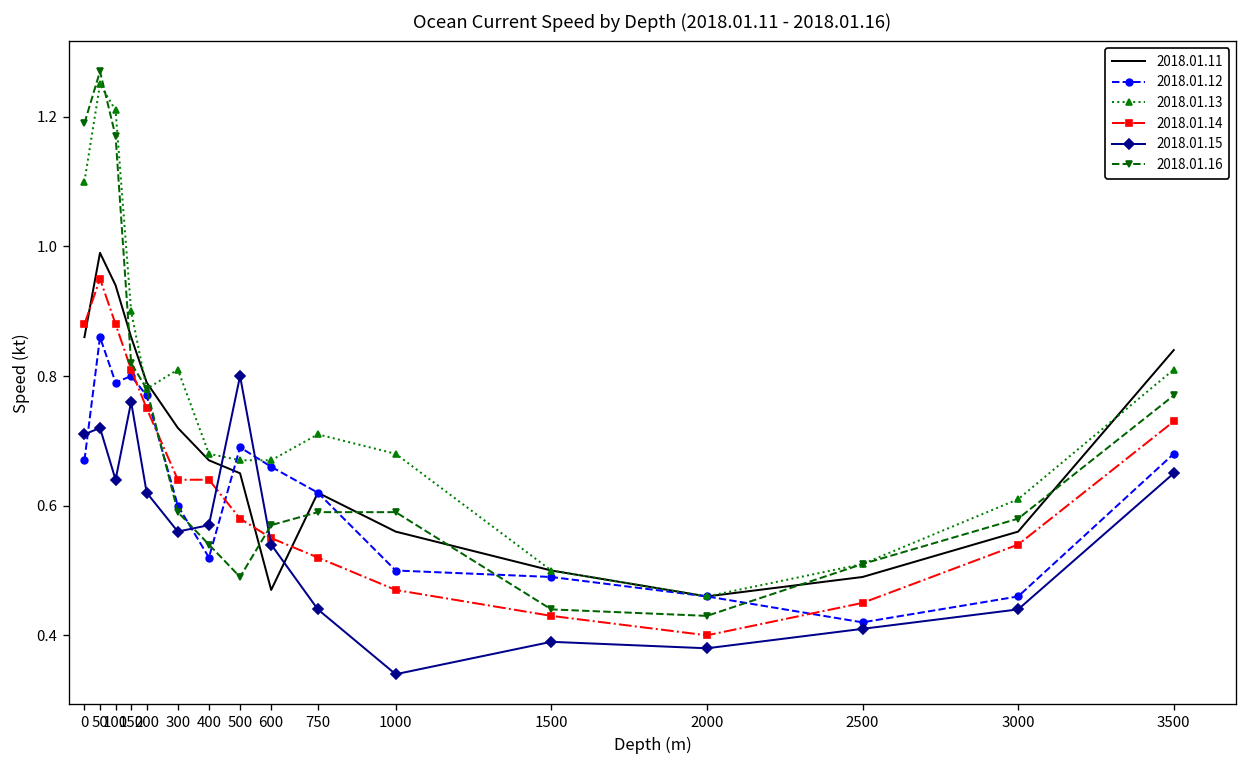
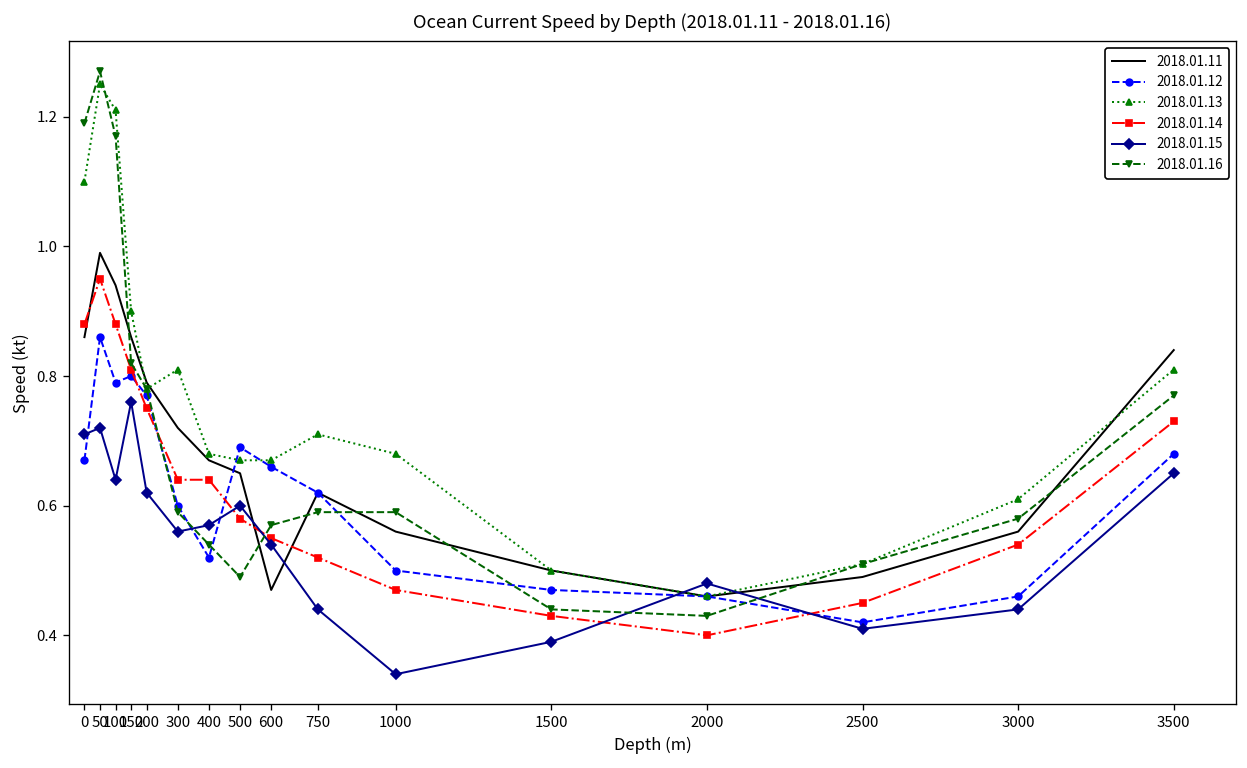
2018.01.15, 500: 0.8 -> 0.6
2018.01.12, 1500: 0.49 -> 0.47
2018.01.15, 2000: 0.38 -> 0.48
